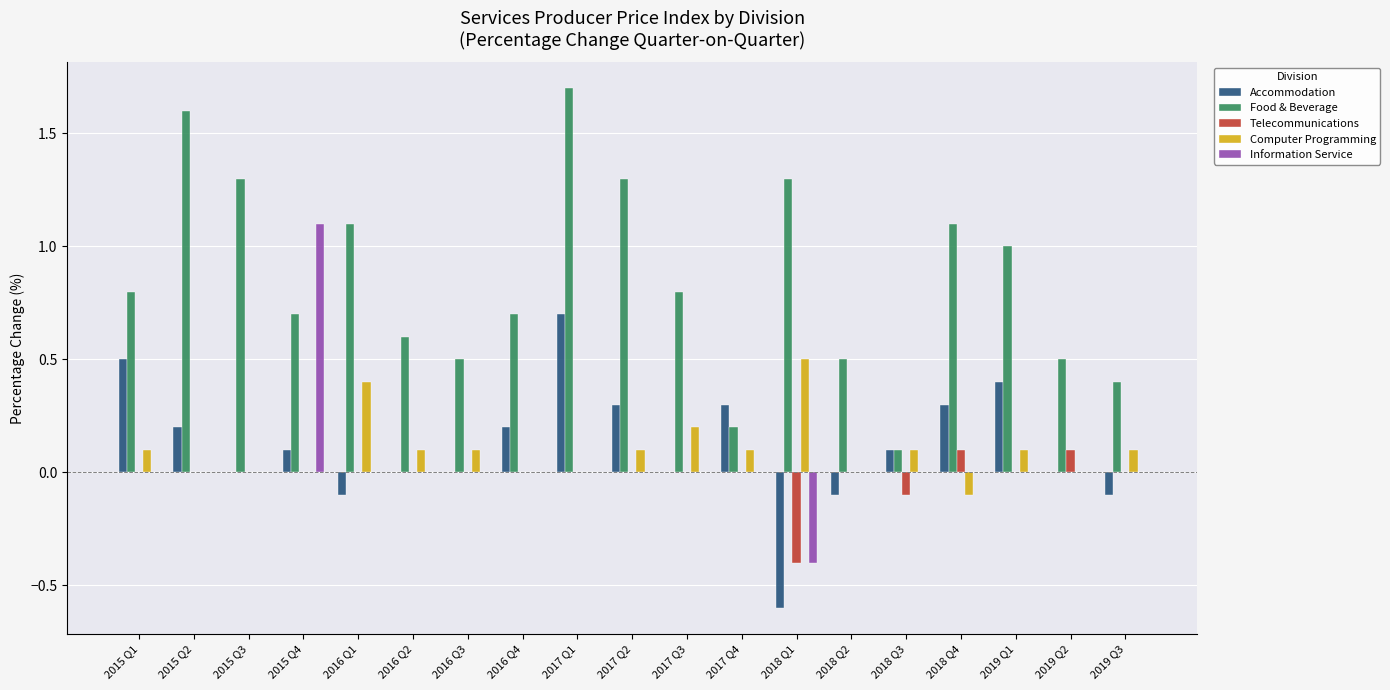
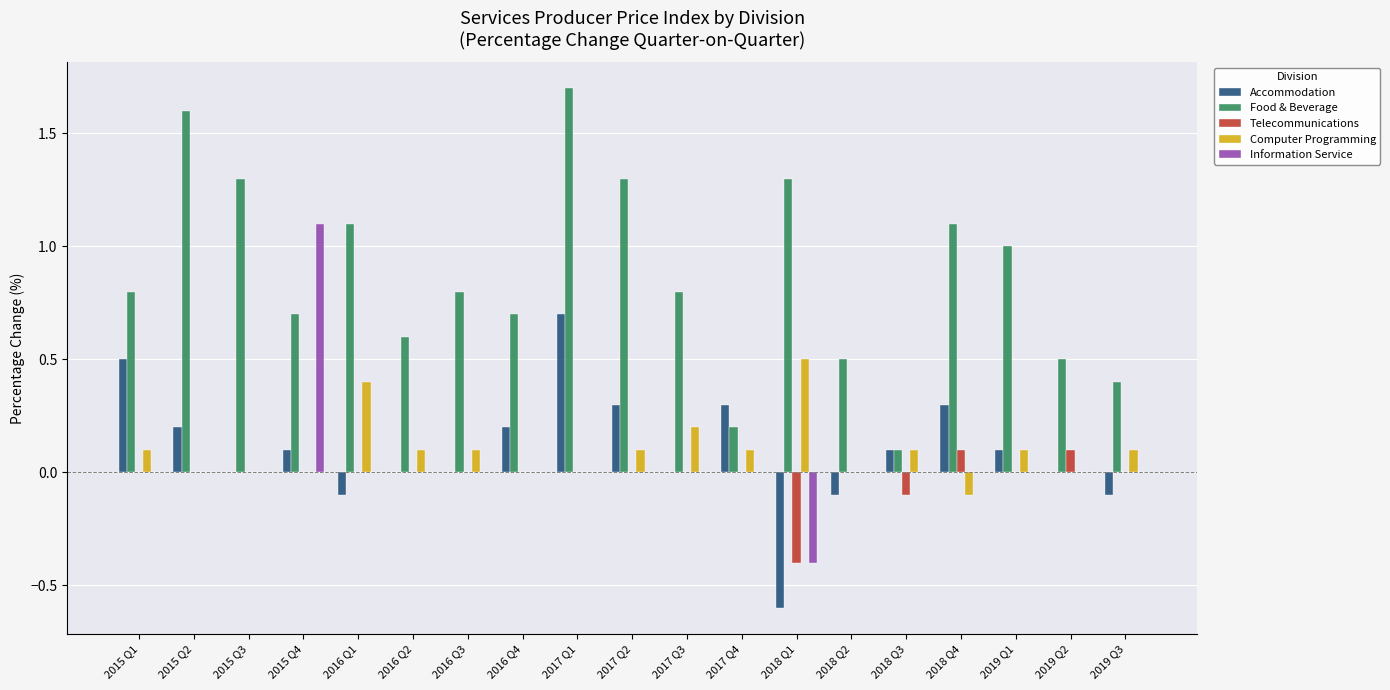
Food & Beverage, 2016 Q3: 0.5 -> 0.8
Accommodation, 2019 Q1: 0.4 -> 0.1
